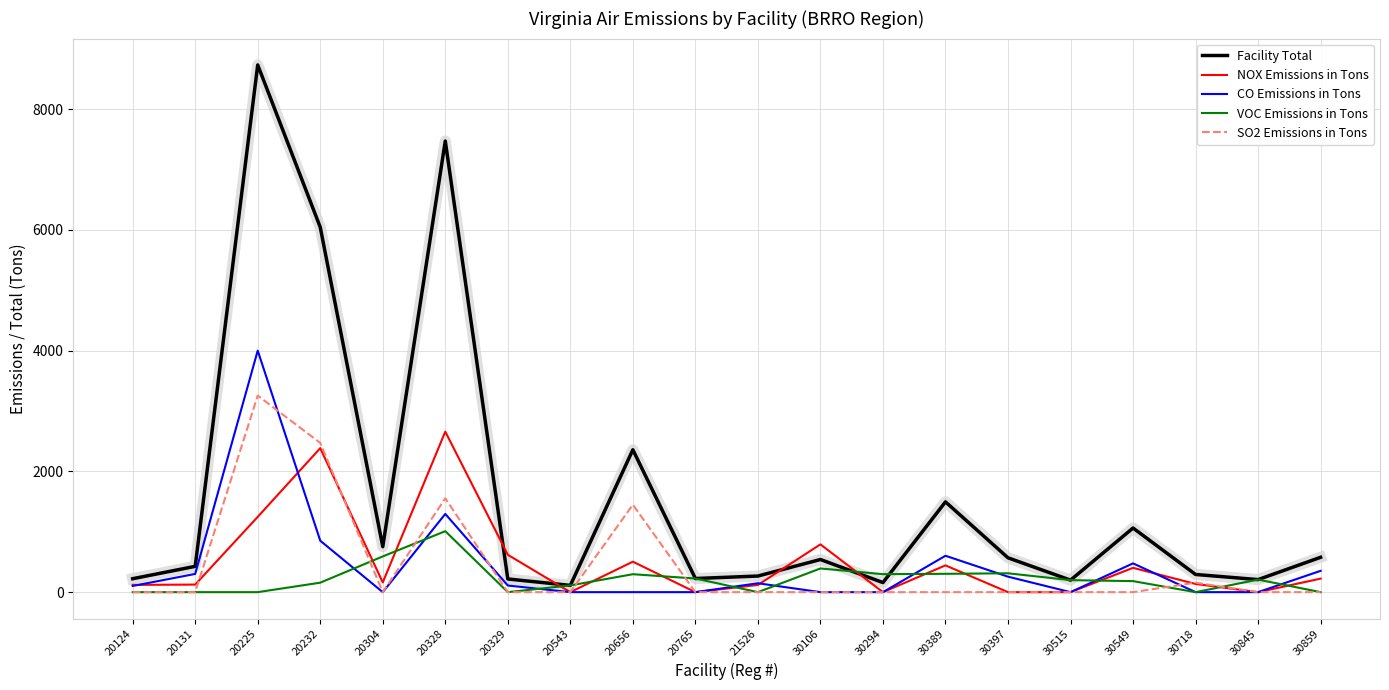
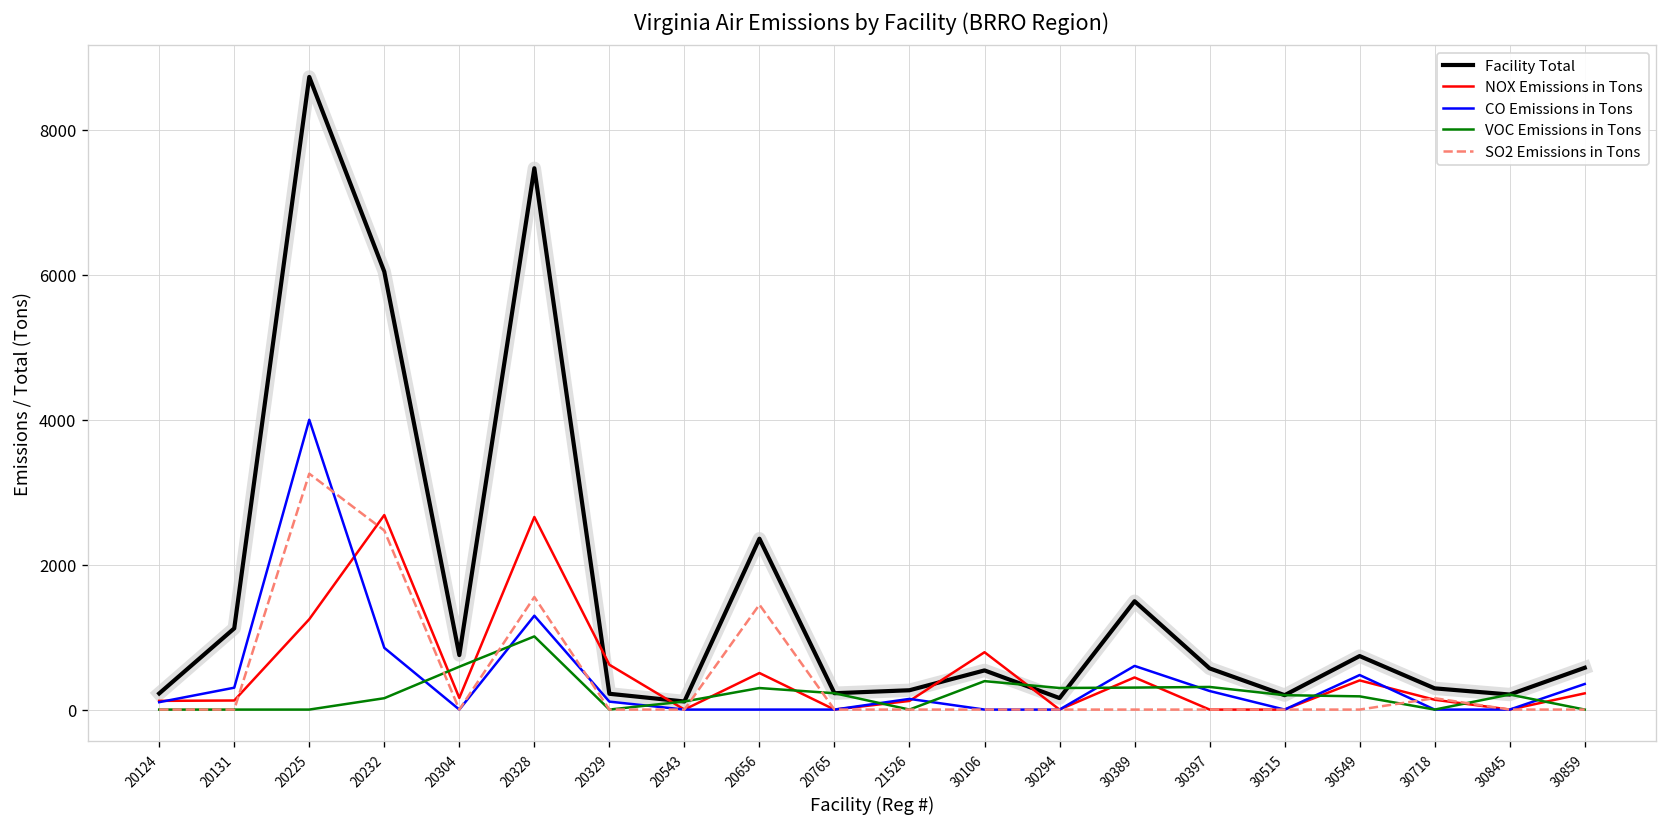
Facility Total, 20131: 400 -> 1100
NOX Emissions in Tons, 20232: 2400 -> 2700
Facility Total, 30549: 1100 -> 700
